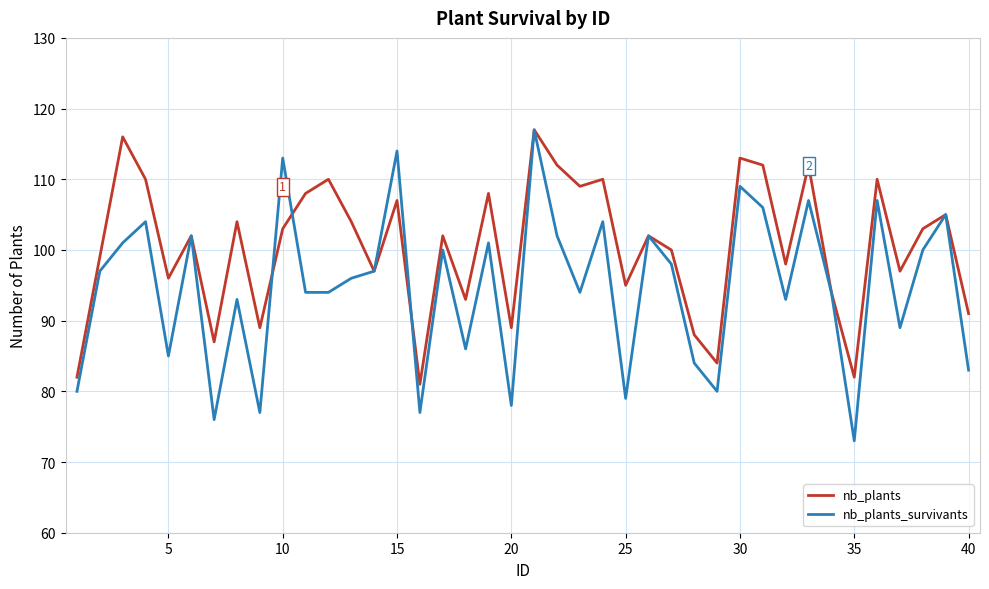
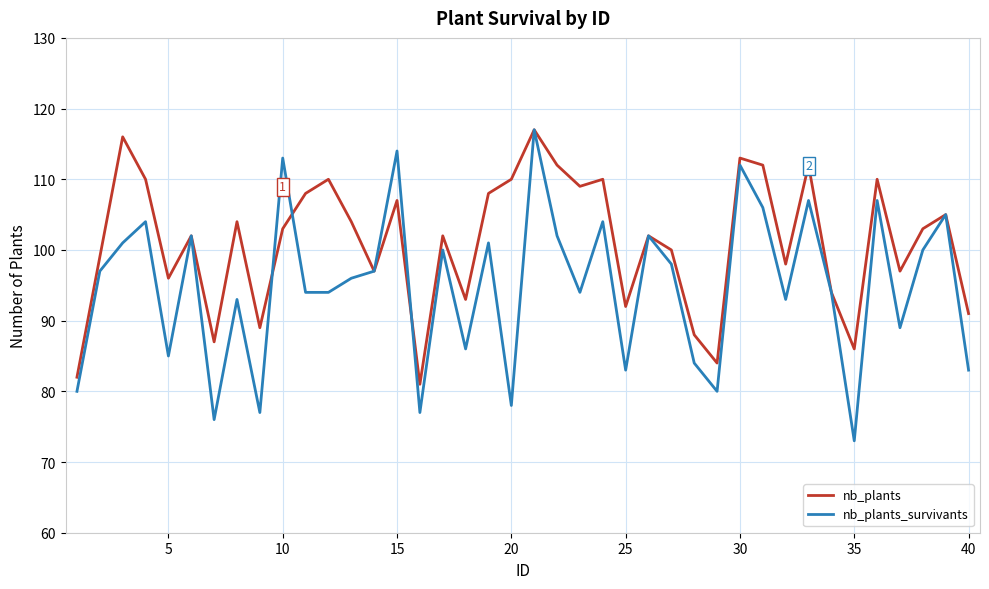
nb_plants, 20: 89 -> 110
nb_plants, 25: 95 -> 92
nb_plants_survivants, 25: 79 -> 83
nb_plants_survivants, 30: 109 -> 112
nb_plants, 35: 82 -> 86
